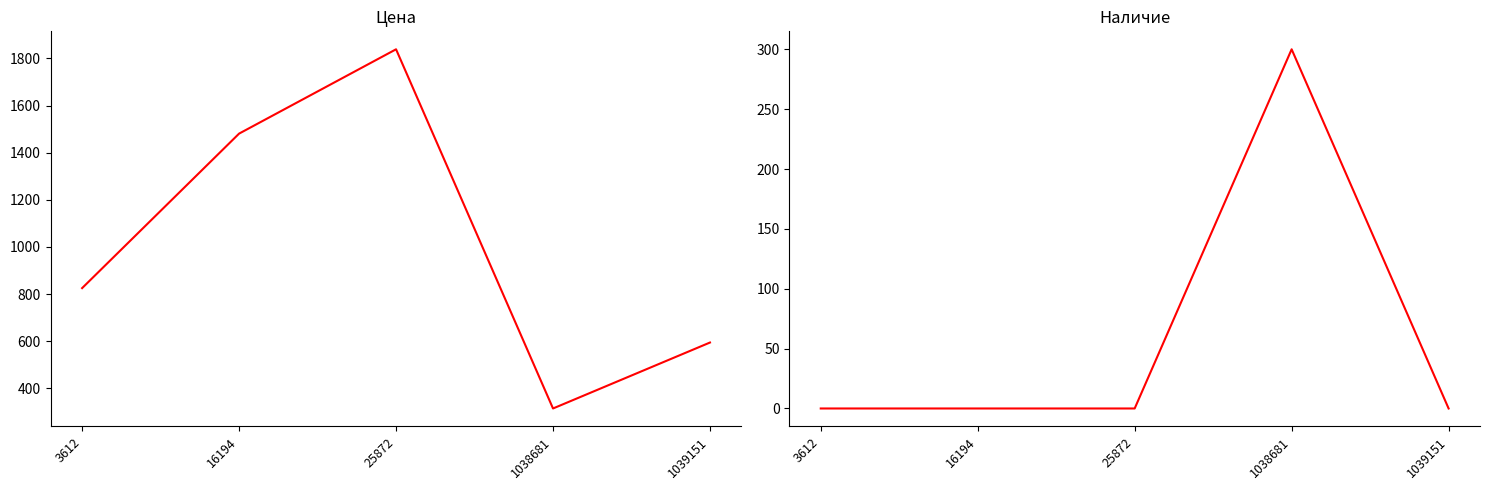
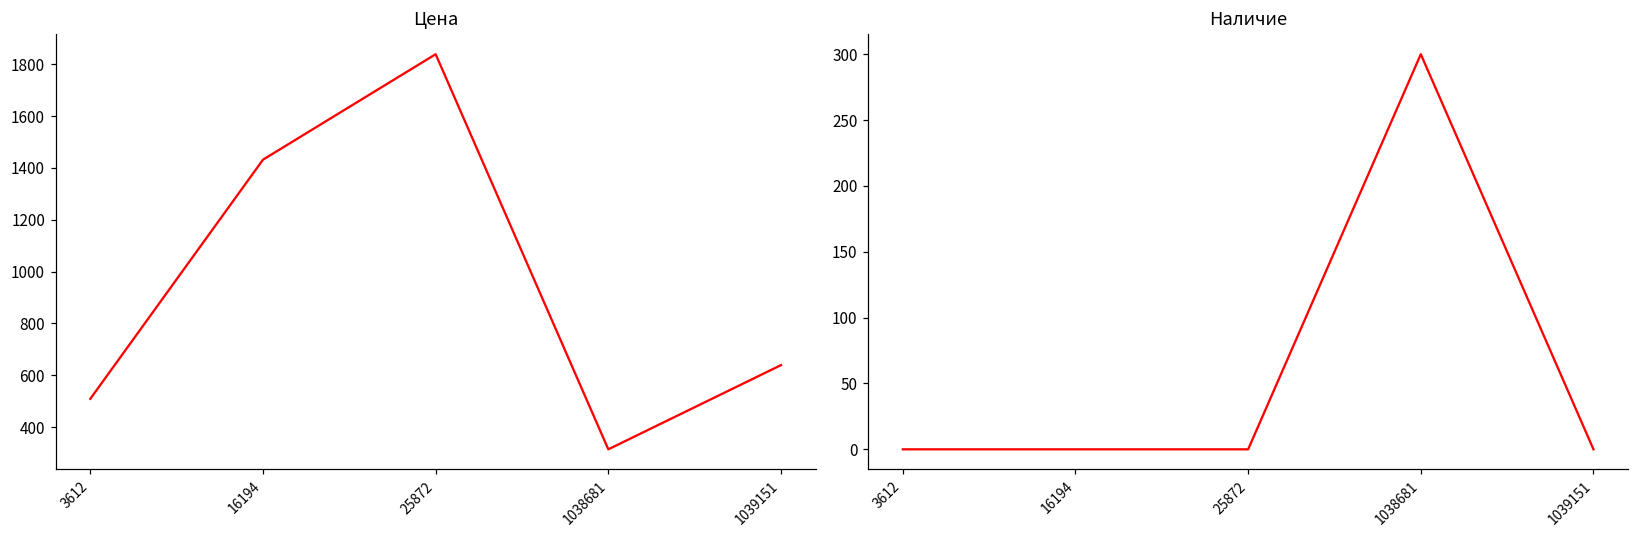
Цена, 3612: 830 -> 510
Цена, 16194: 1480 -> 1430
Цена, 1039151: 590 -> 640
